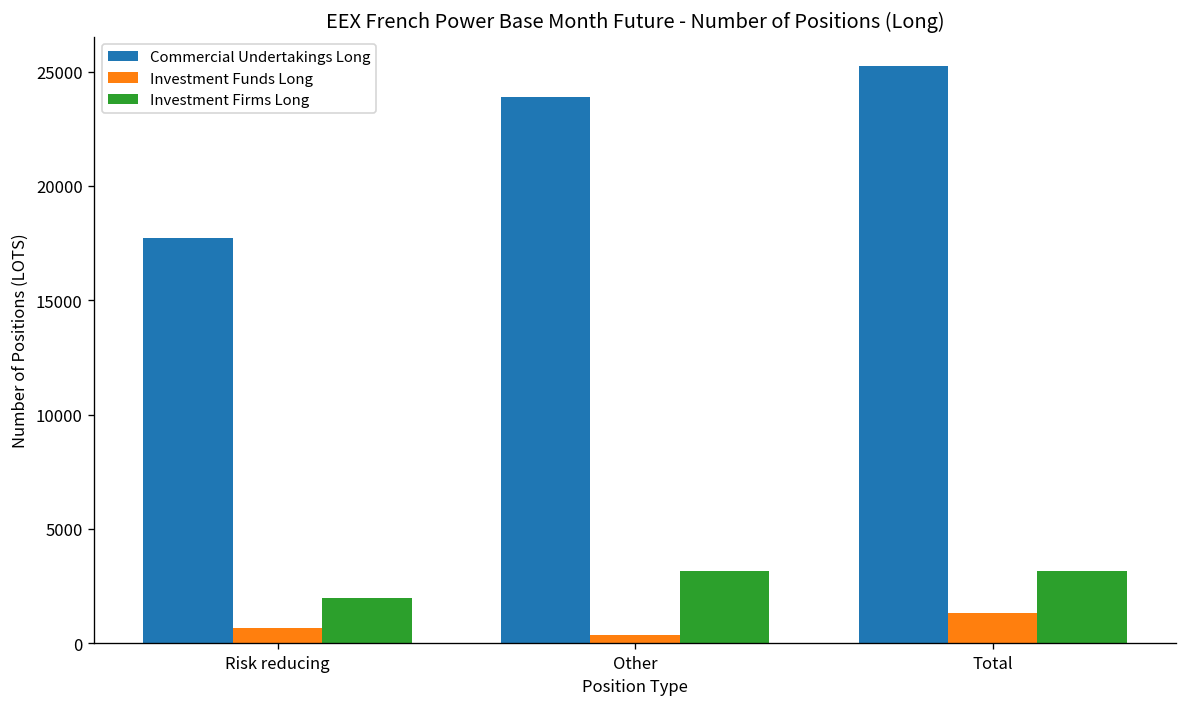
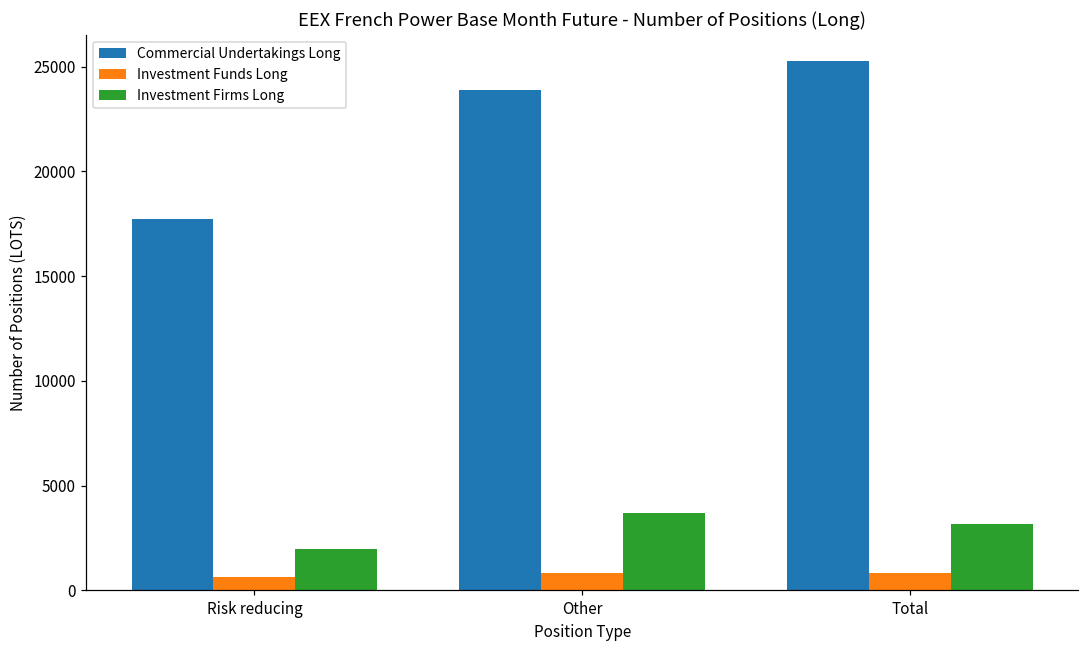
Investment Funds Long, Other: 300 -> 800
Investment Firms Long, Other: 3200 -> 3700
Investment Funds Long, Total: 1300 -> 800
